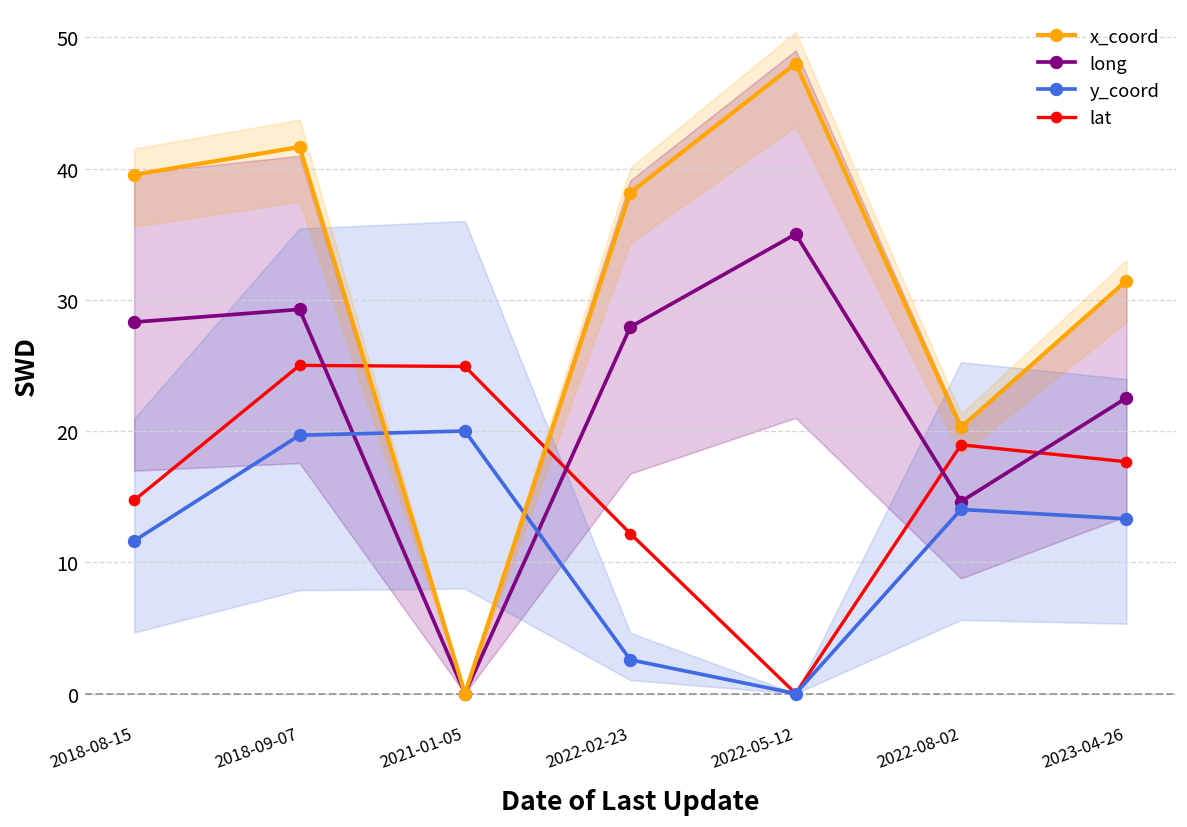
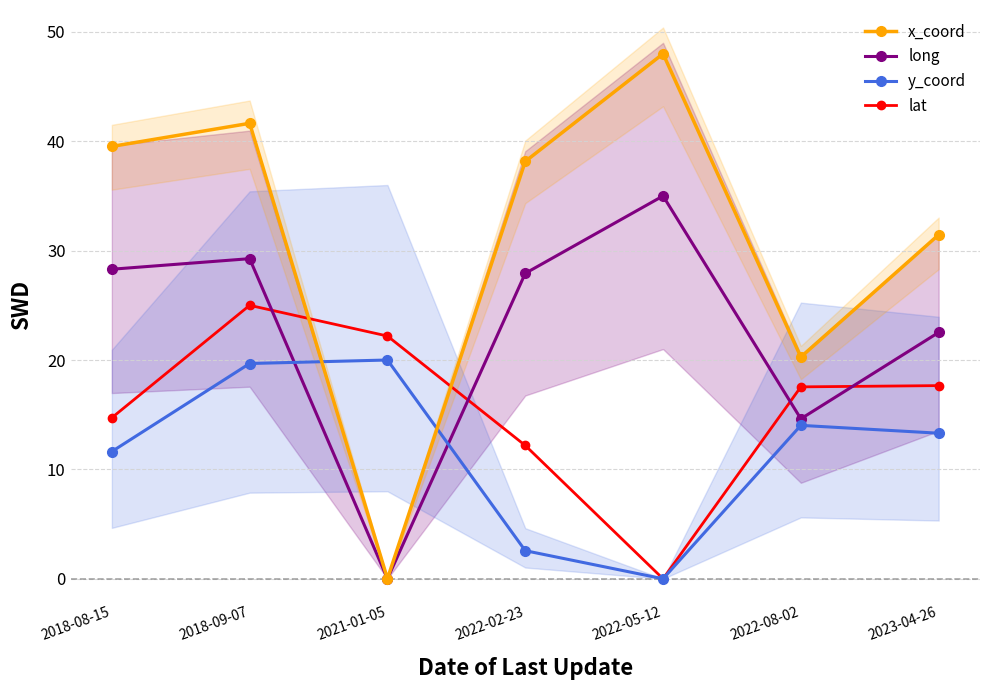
lat, 2021-01-05: 24.9 -> 22.2
lat, 2022-08-02: 18.9 -> 17.5
